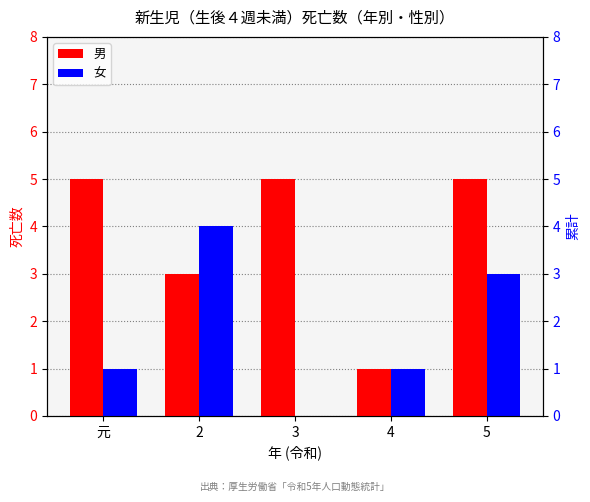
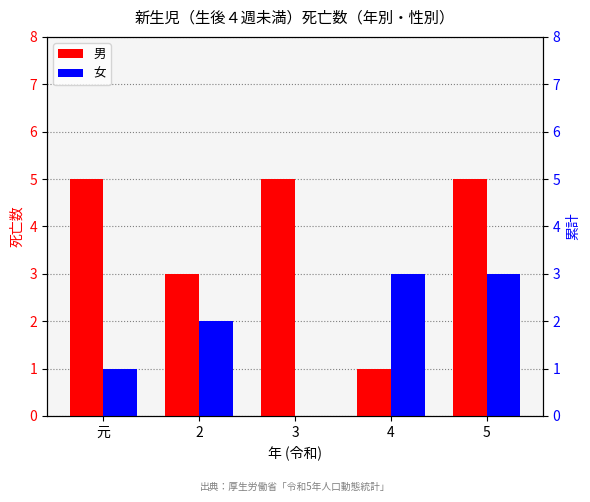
女, 2: 4 -> 2
女, 4: 1 -> 3
